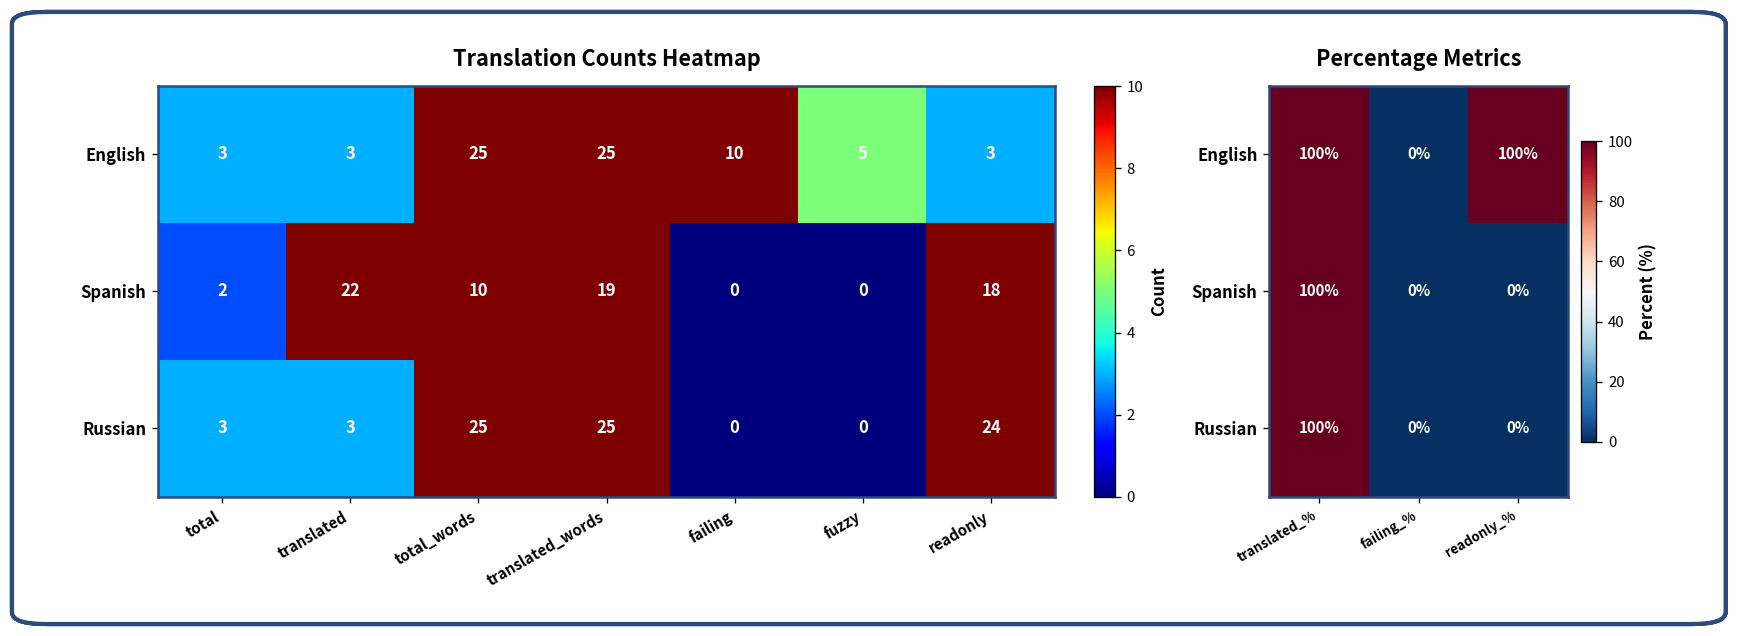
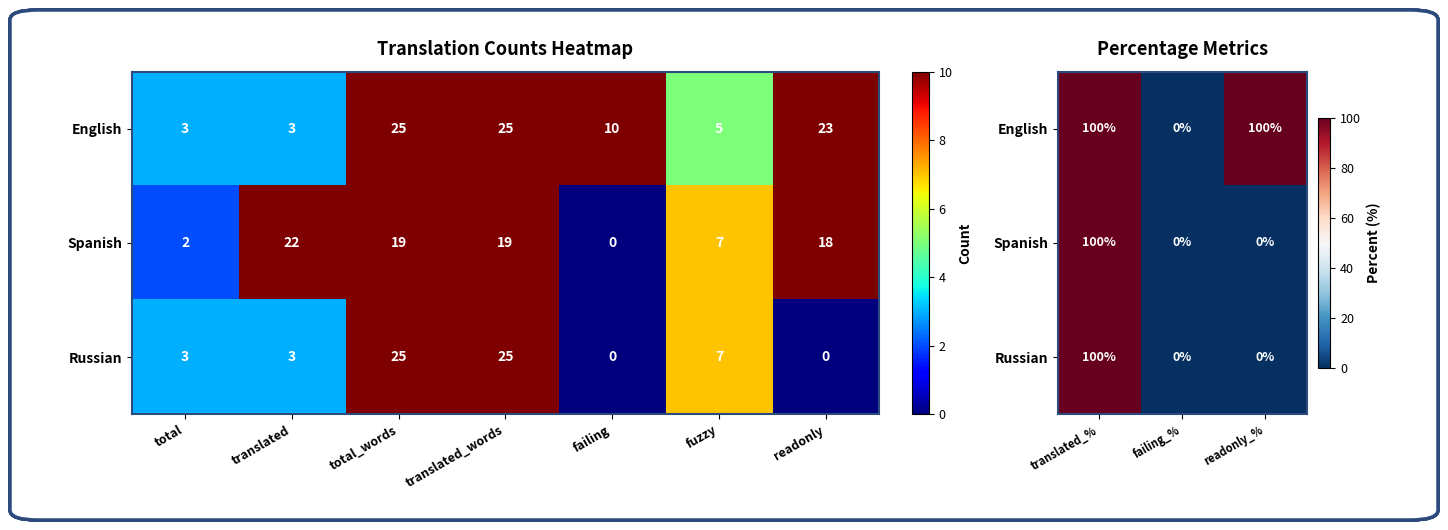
Translation Counts Heatmap, English, readonly: 3 -> 23
Translation Counts Heatmap, Spanish, total_words: 10 -> 19
Translation Counts Heatmap, Spanish, fuzzy: 0 -> 7
Translation Counts Heatmap, Russian, fuzzy: 0 -> 7
Translation Counts Heatmap, Russian, readonly: 24 -> 0
